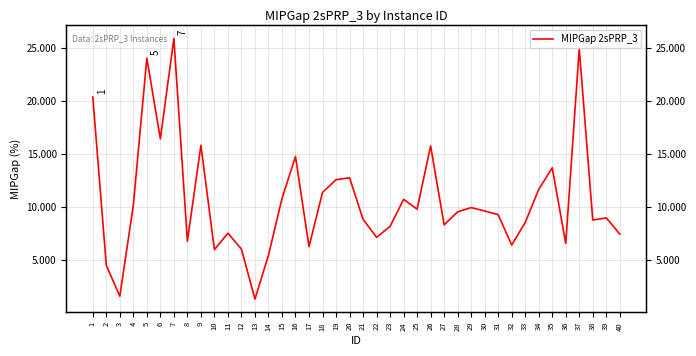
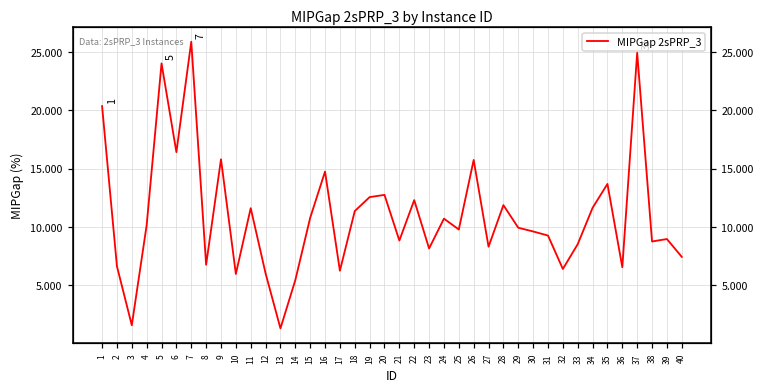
2: 4.5 -> 6.6
11: 7.5 -> 11.6
22: 7.1 -> 12.3
28: 9.5 -> 11.9
